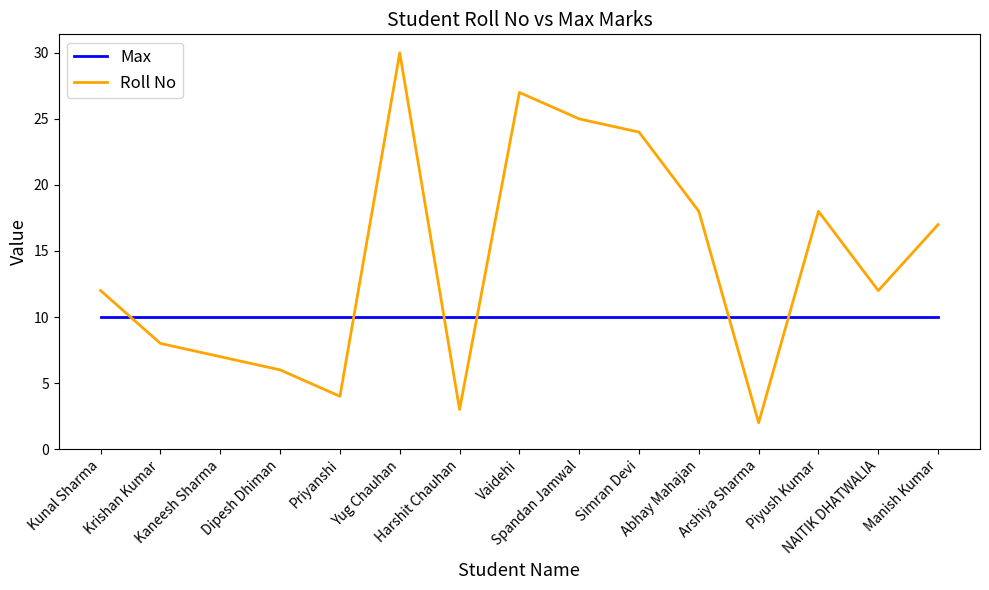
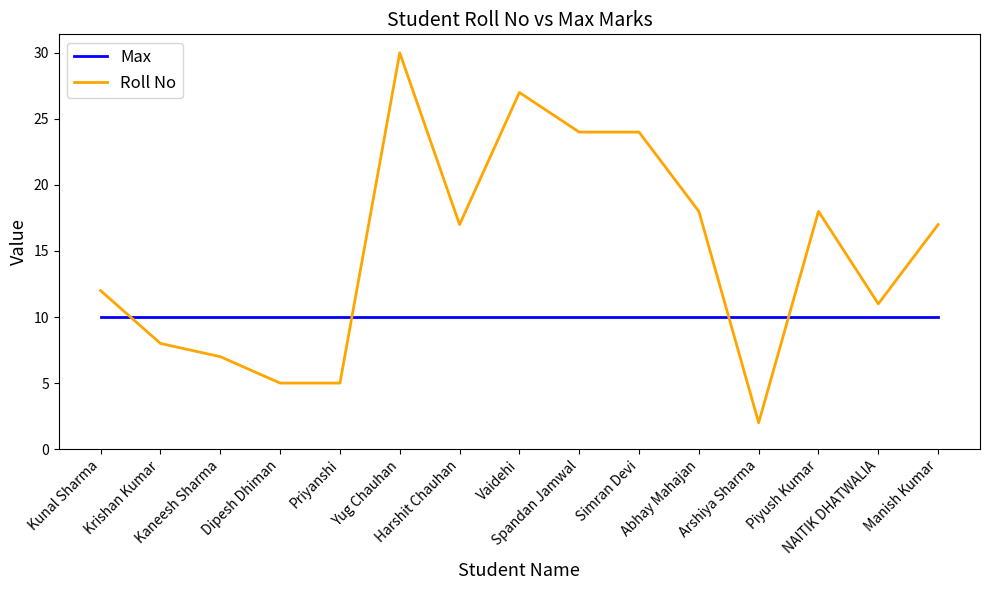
Roll No, Dipesh Dhiman: 6 -> 5
Roll No, Priyanshi: 4 -> 5
Roll No, Harshit Chauhan: 3 -> 17
Roll No, Spandan Jamwal: 25 -> 24
Roll No, NAITIK DHATWALIA: 12 -> 11
